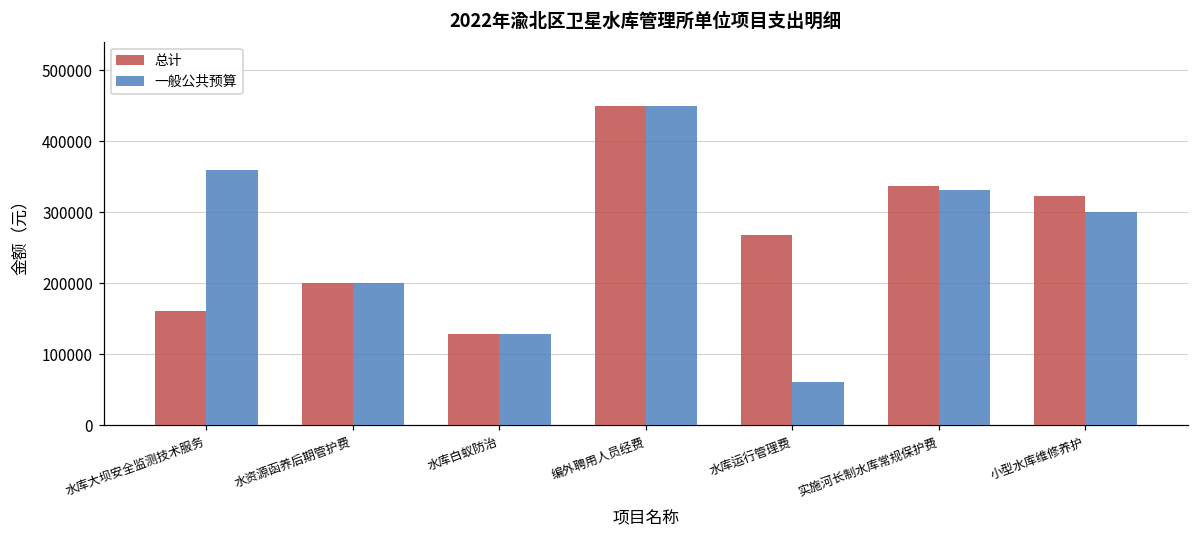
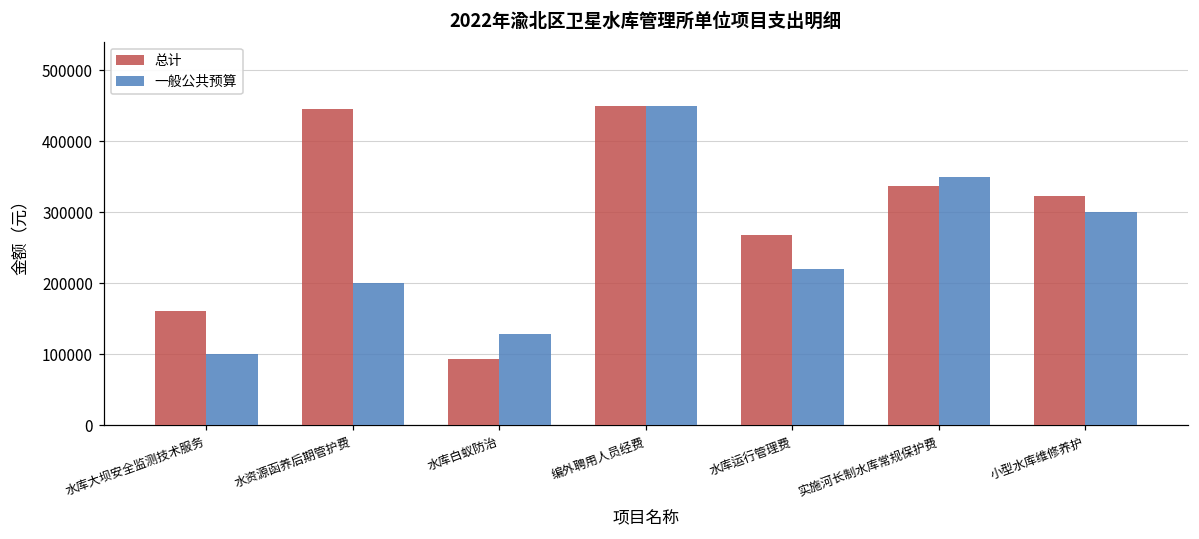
一般公共预算, 水库大坝安全监测技术服务: 360000 -> 100000
总计, 水资源函养后期管护费: 200000 -> 450000
总计, 水库白蚁防治: 130000 -> 90000
一般公共预算, 水库运行管理费: 60000 -> 220000
一般公共预算, 实施河长制水库常规保护费: 330000 -> 350000
